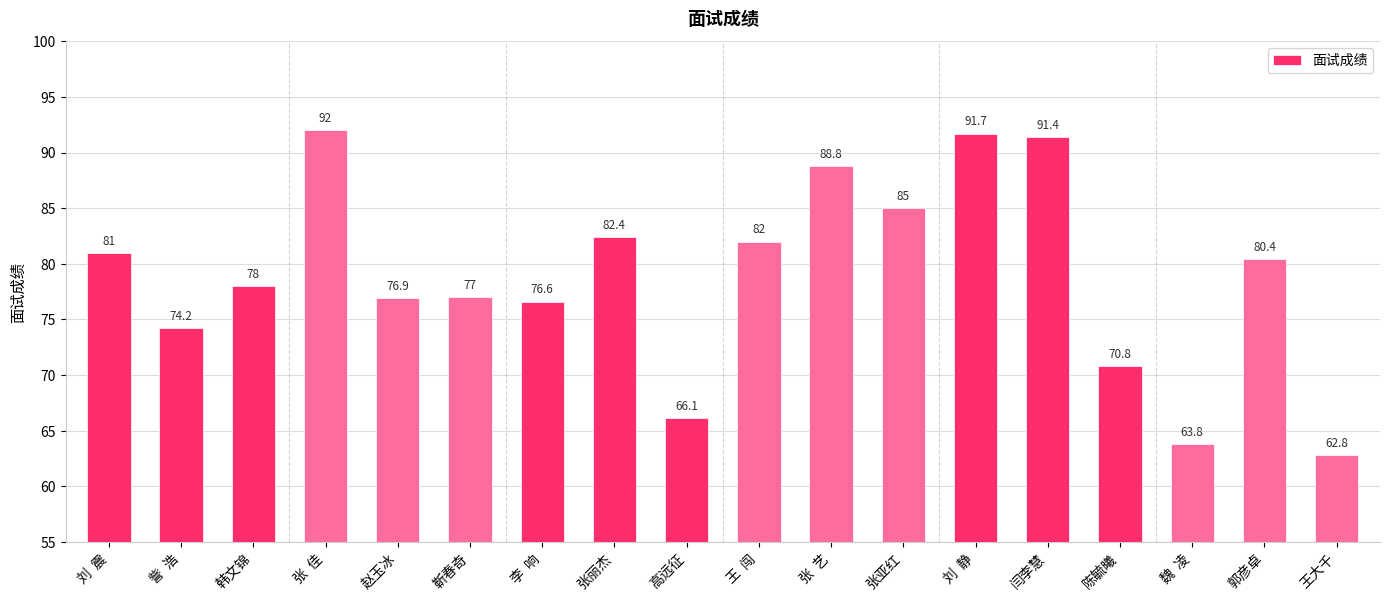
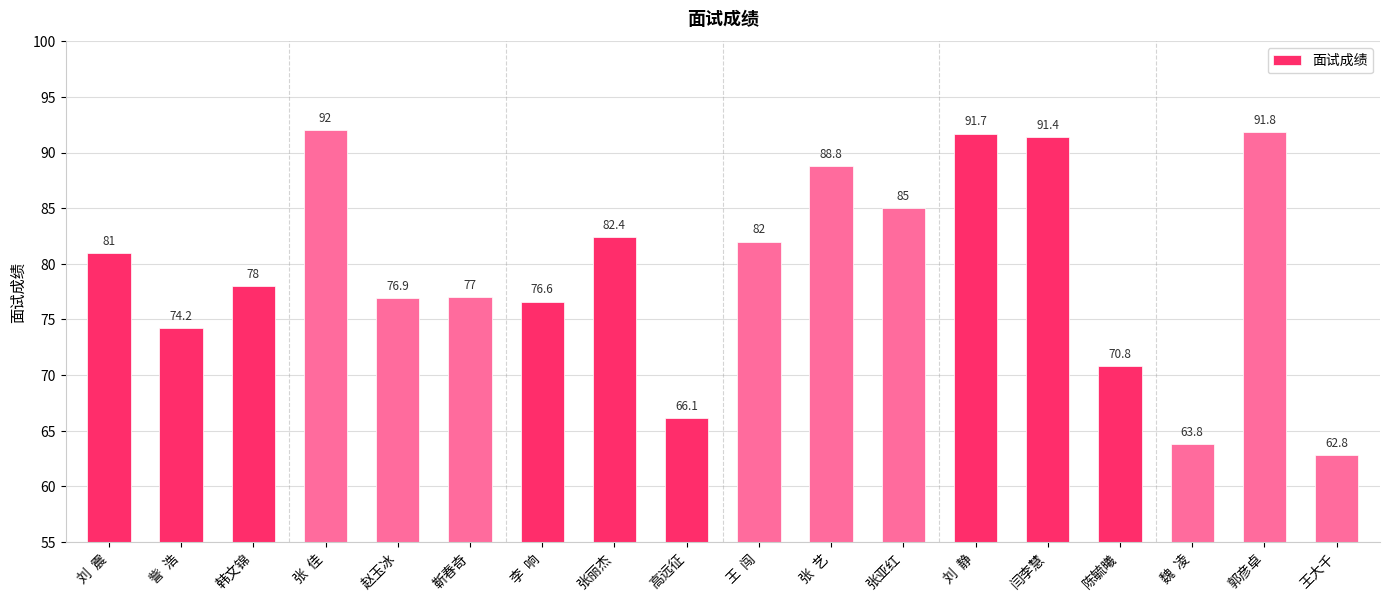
郭彦卓: 80.4 -> 91.8
